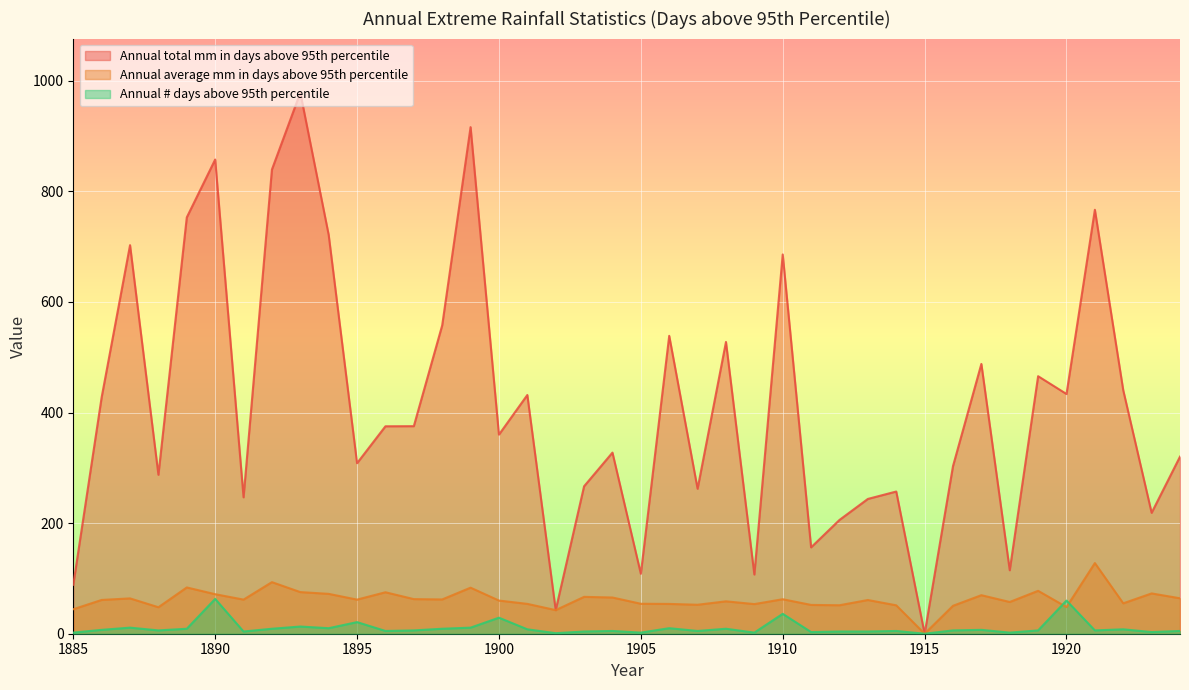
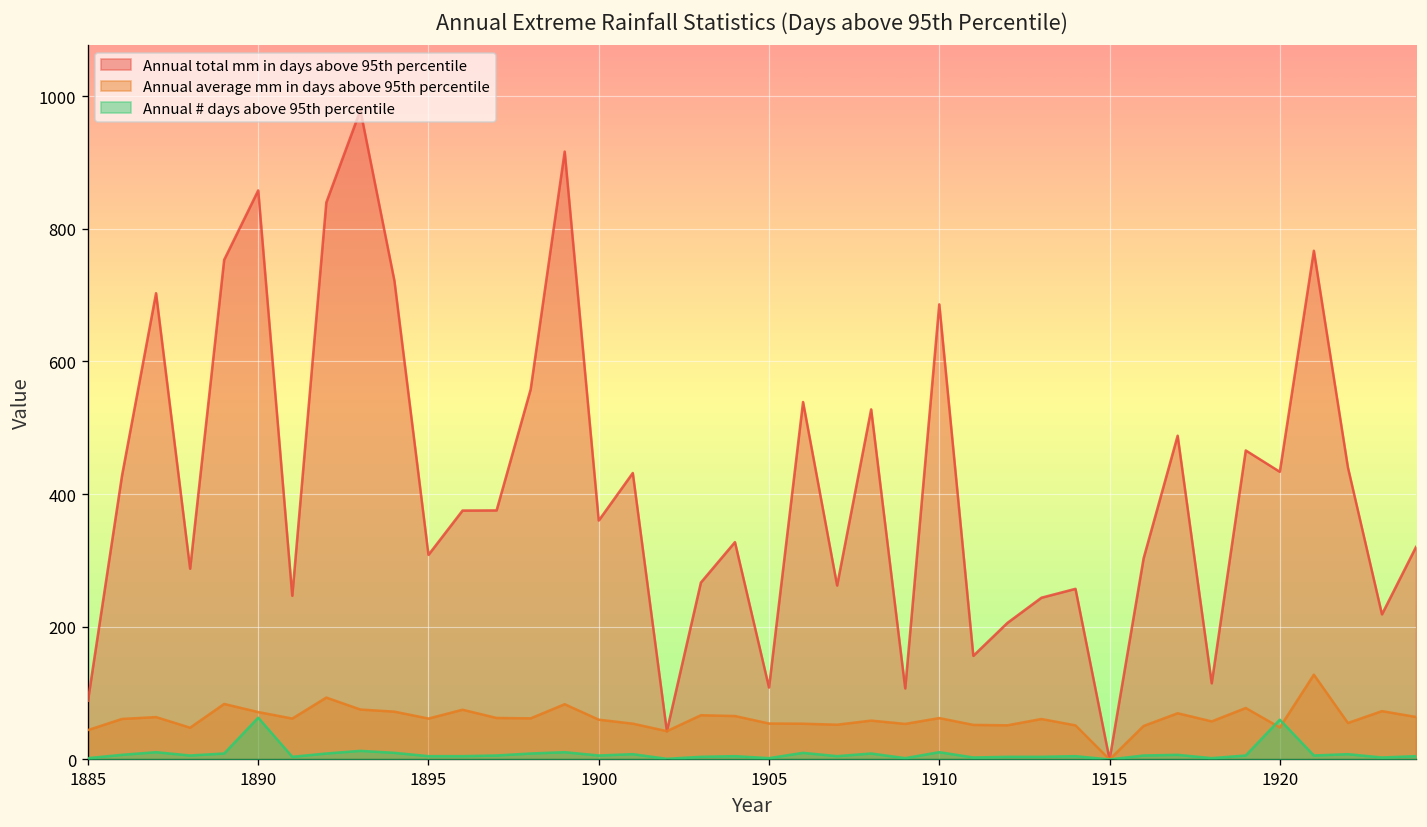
Annual # days above 95th percentile, 1895: 20 -> 10
Annual # days above 95th percentile, 1900: 30 -> 10
Annual # days above 95th percentile, 1910: 40 -> 10
